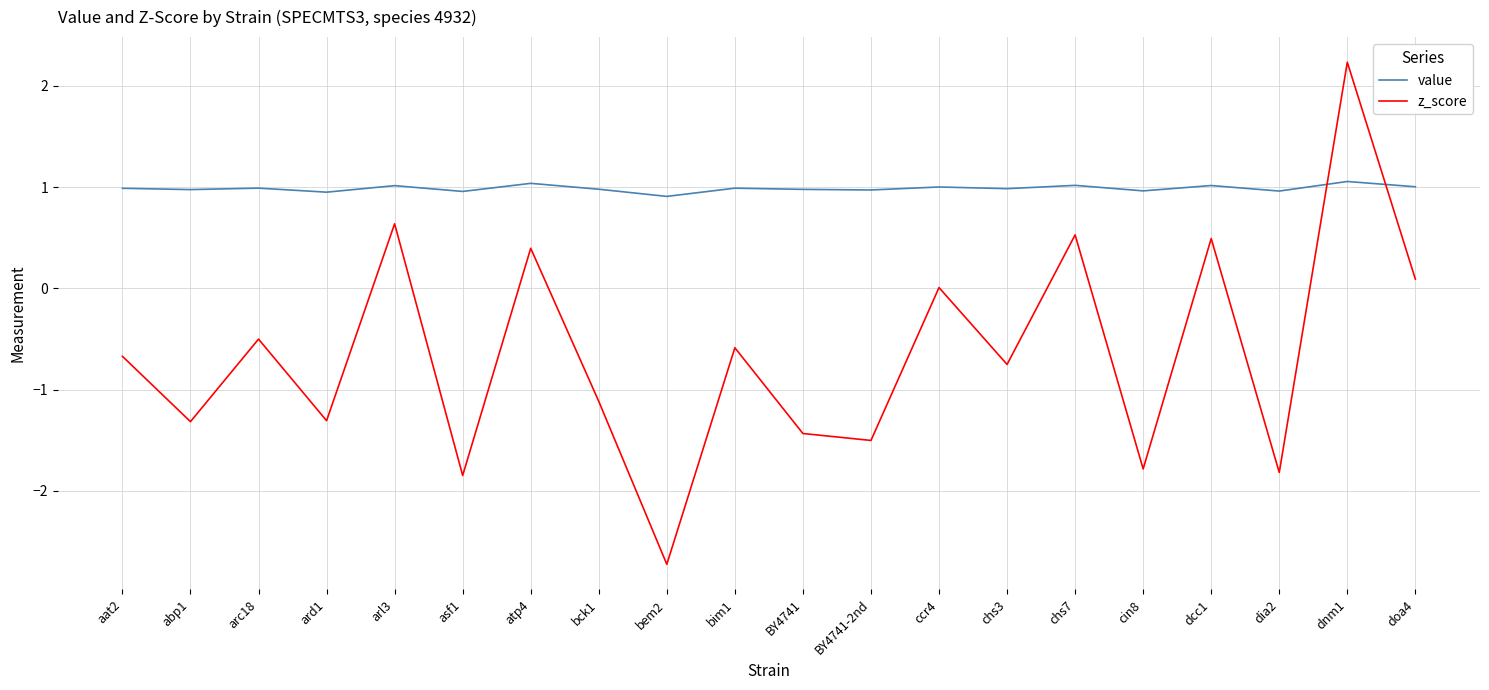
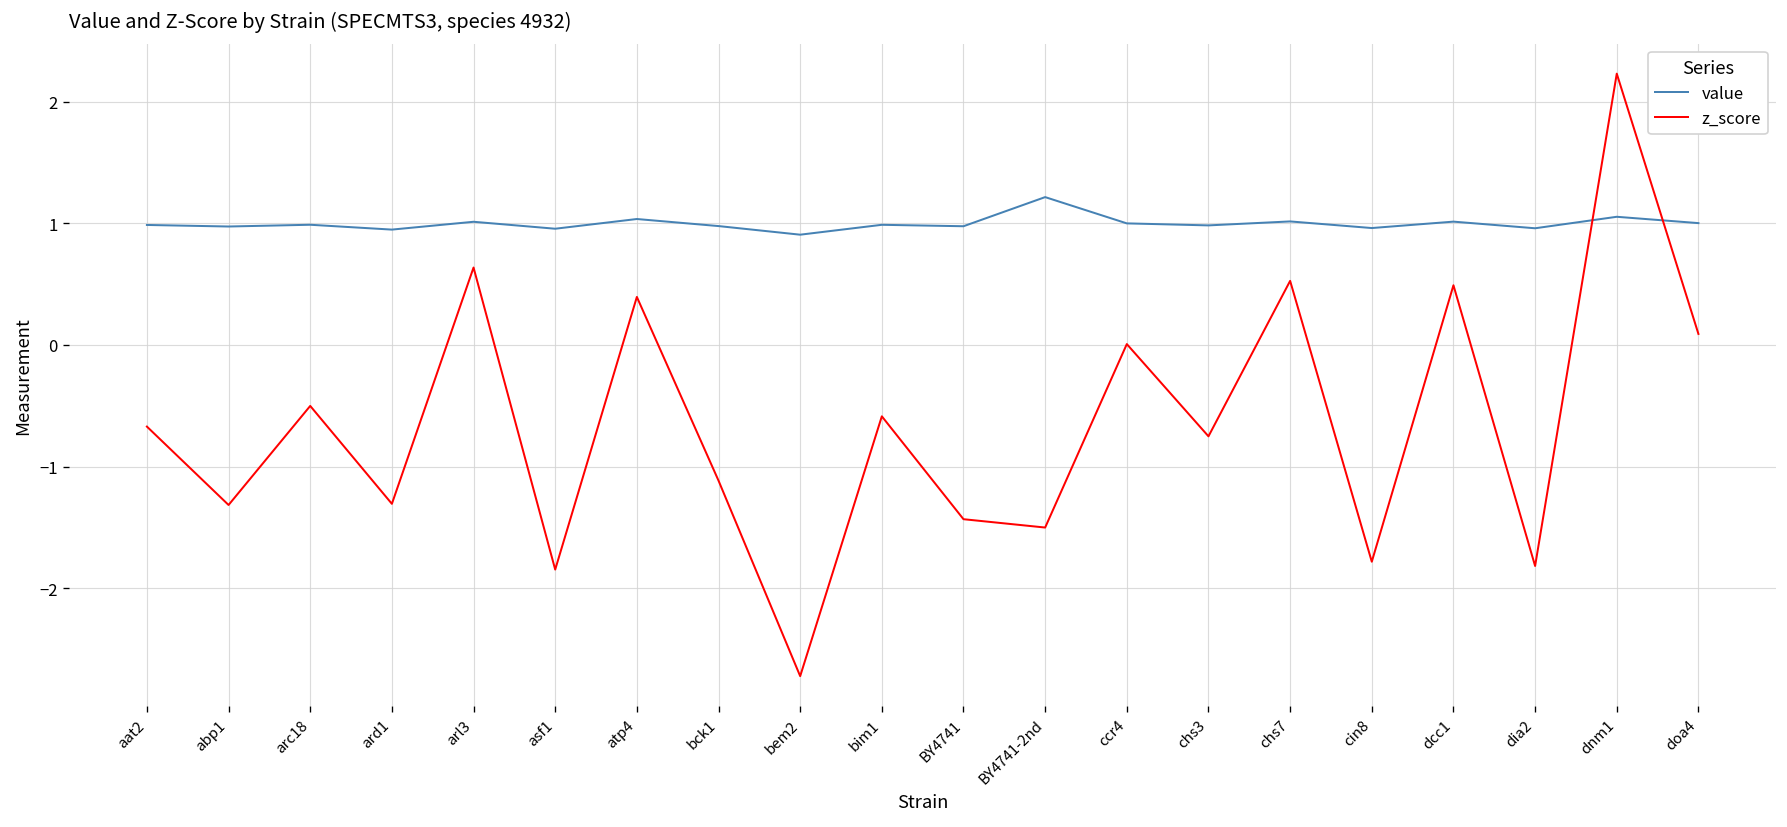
value, BY4741-2nd: 0.97 -> 1.22
